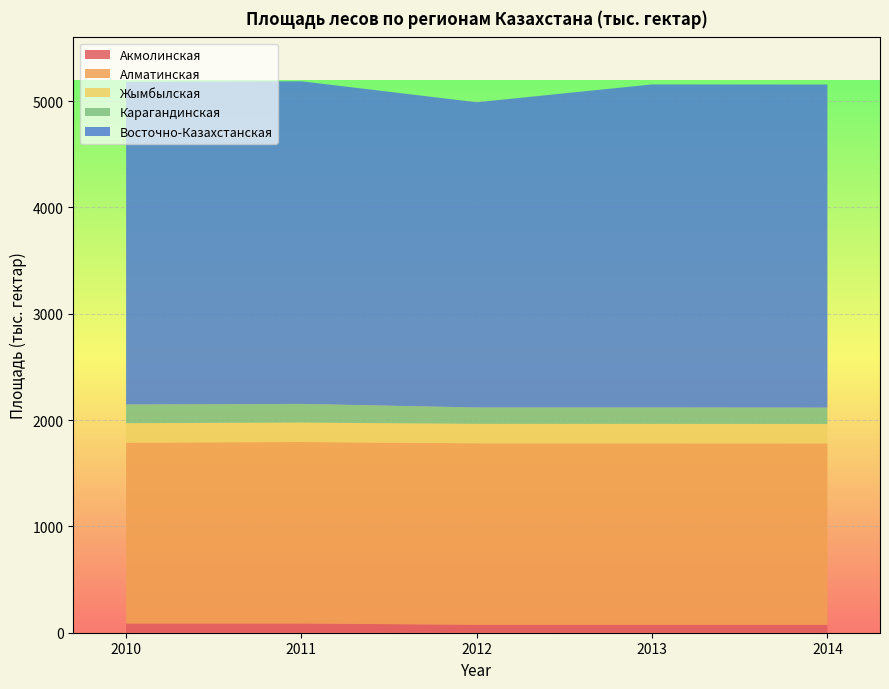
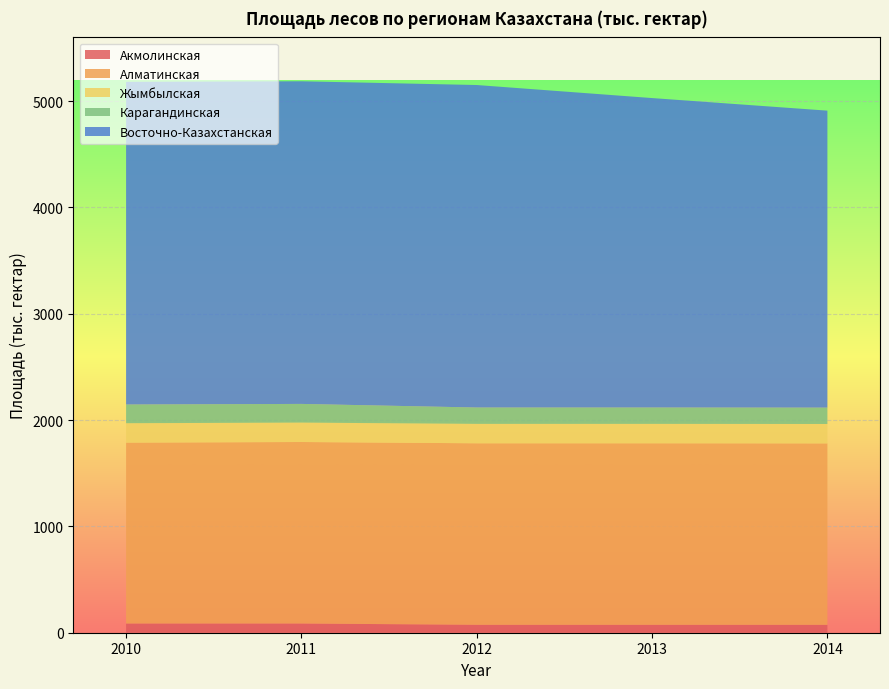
Восточно-Казахстанская, 2012: 2870 -> 3030
Восточно-Казахстанская, 2013: 3040 -> 2910
Восточно-Казахстанская, 2014: 3040 -> 2790
